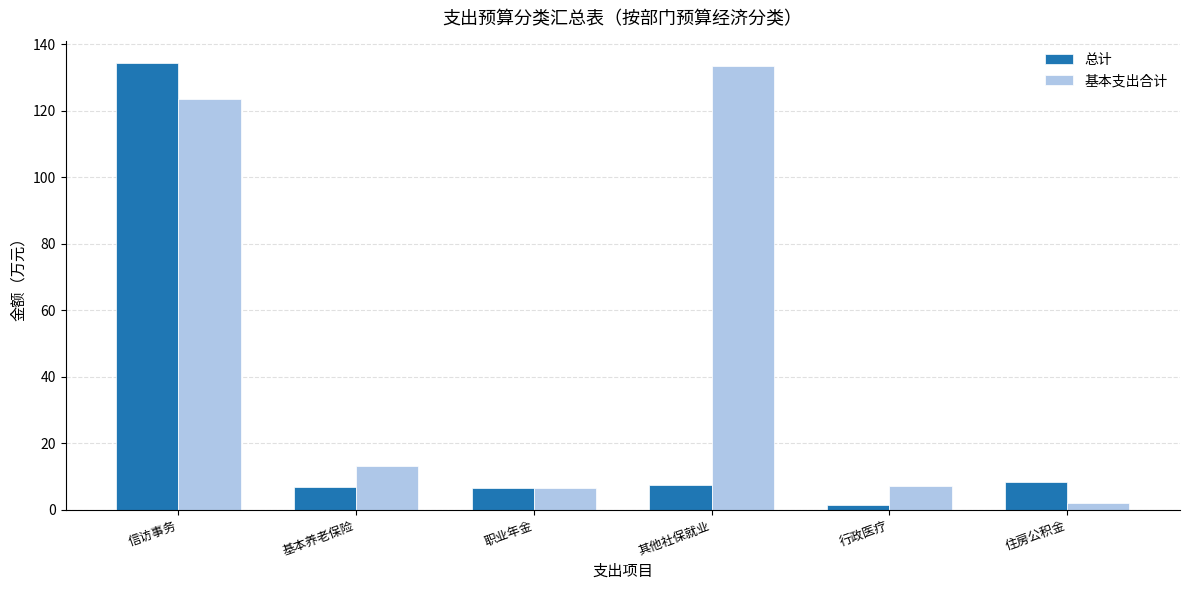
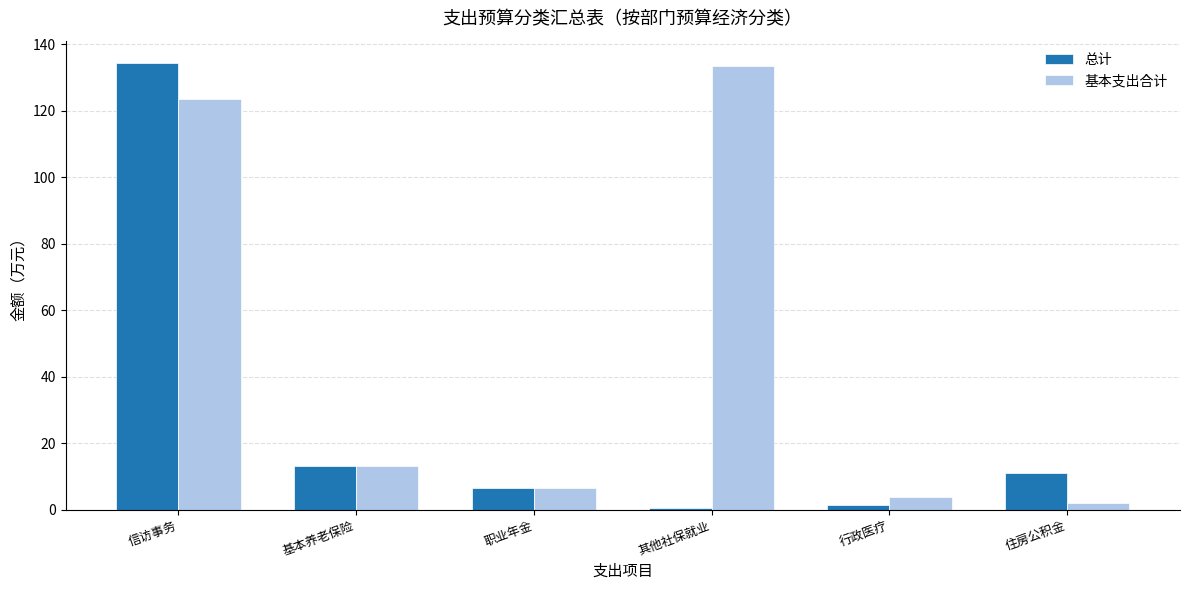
总计, 基本养老保险: 7 -> 13
总计, 其他社保就业: 7 -> 1
基本支出合计, 行政医疗: 7 -> 4
总计, 住房公积金: 8 -> 11
